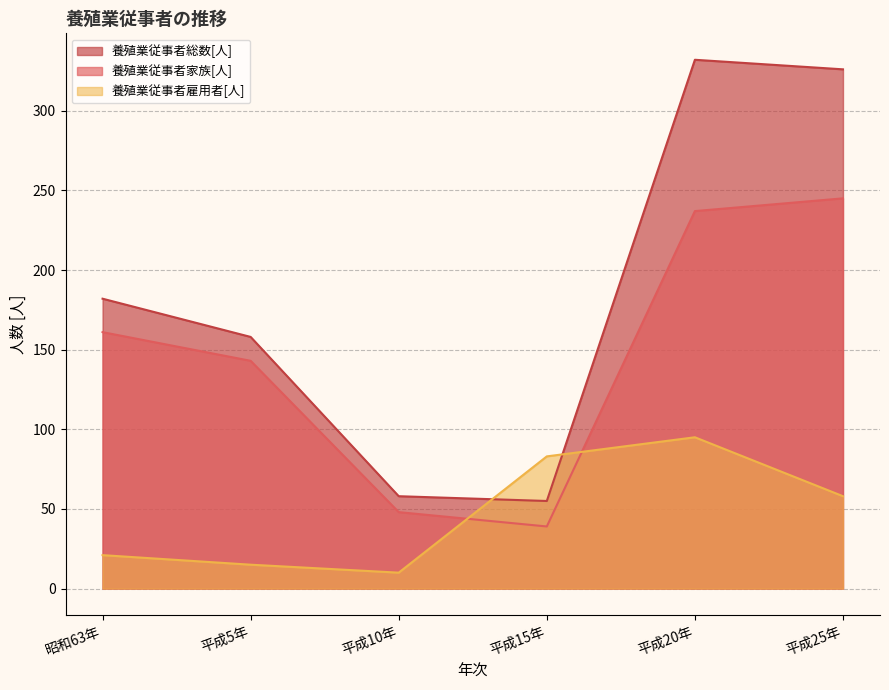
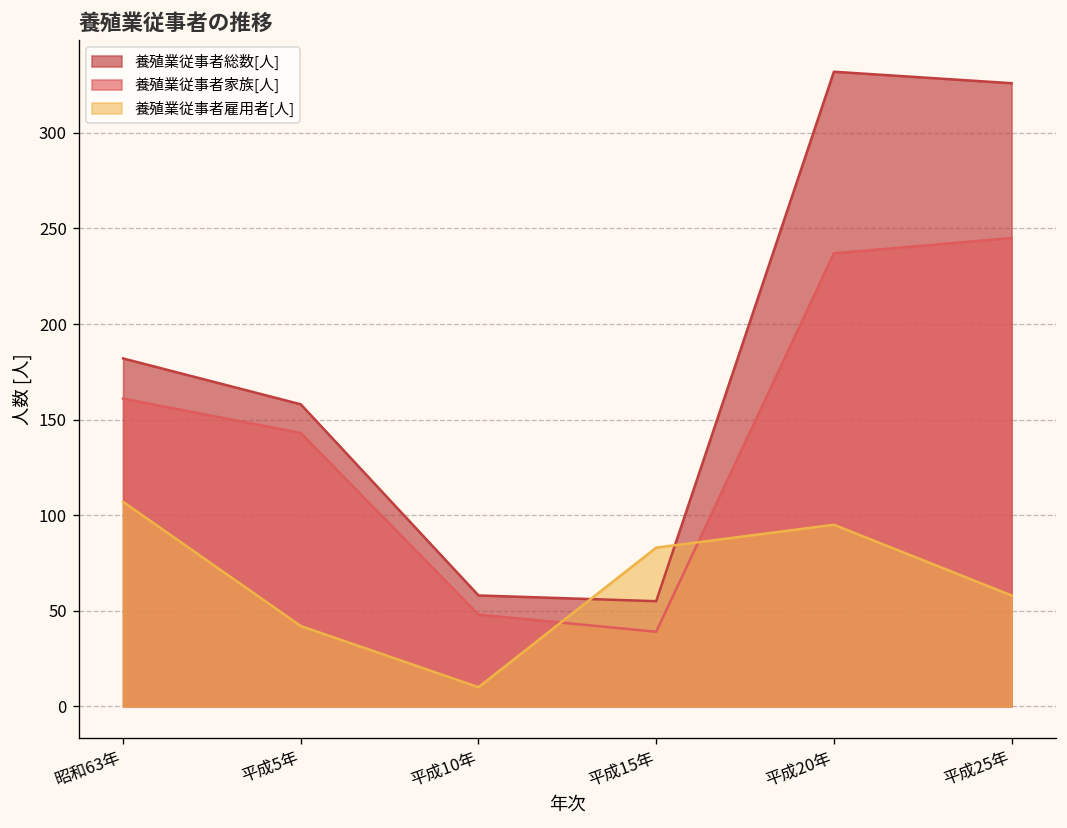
養殖業従事者雇用者[人], 昭和63年: 21 -> 107
養殖業従事者雇用者[人], 平成5年: 15 -> 42
